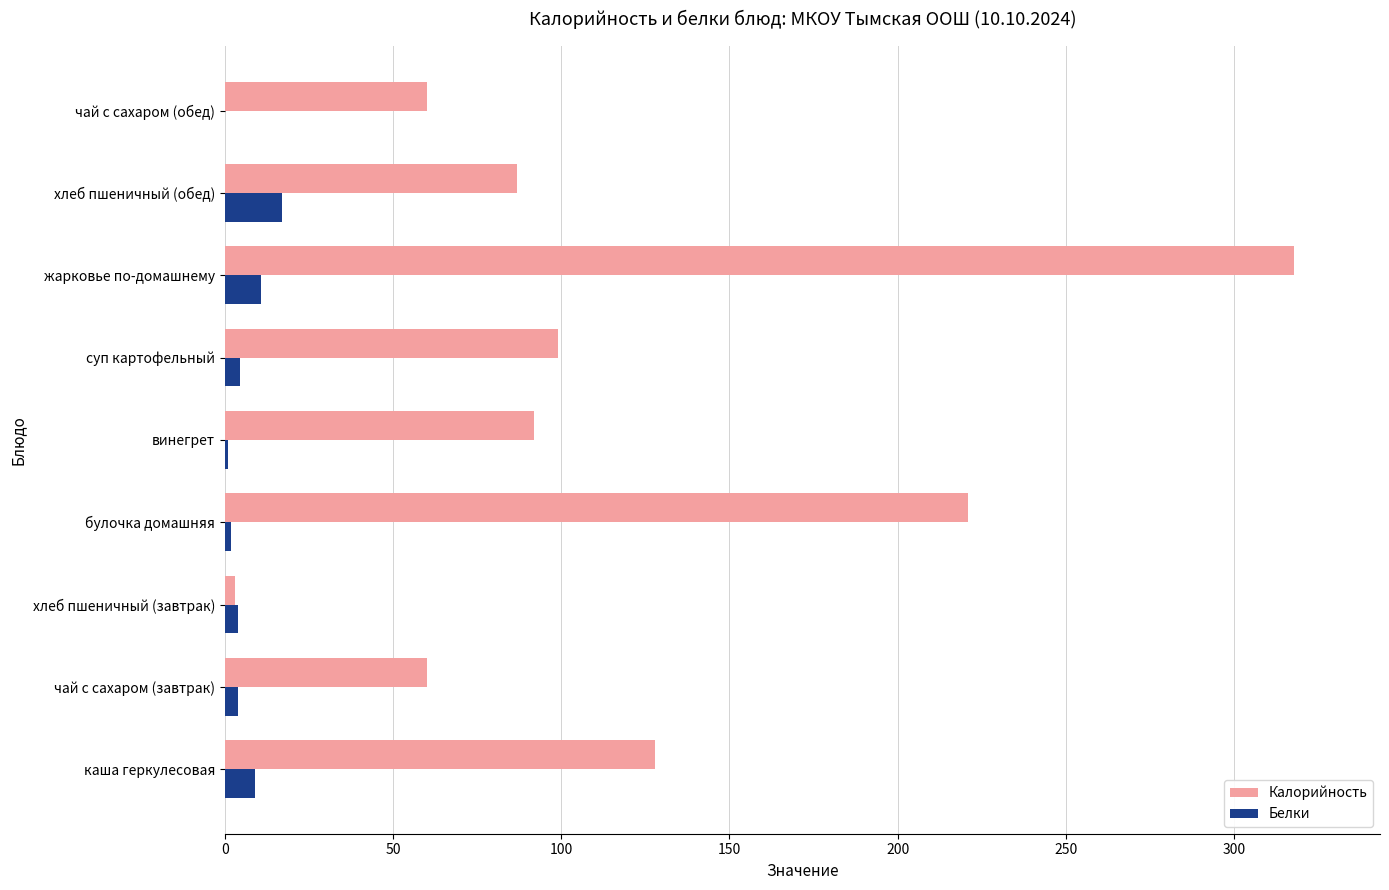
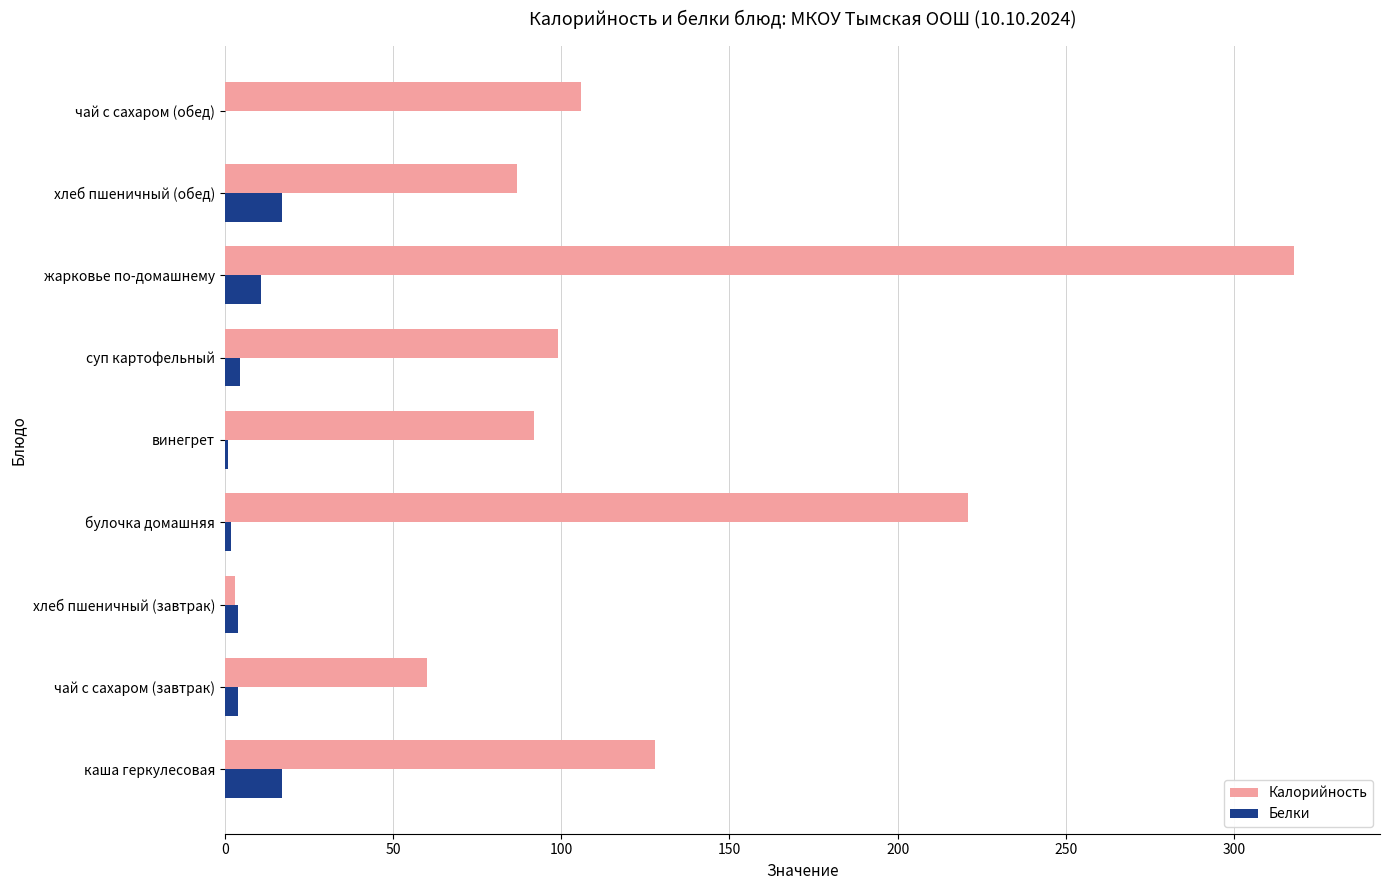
Калорийность, чай с сахаром (обед): 60 -> 106
Белки, каша геркулесовая: 9 -> 17
